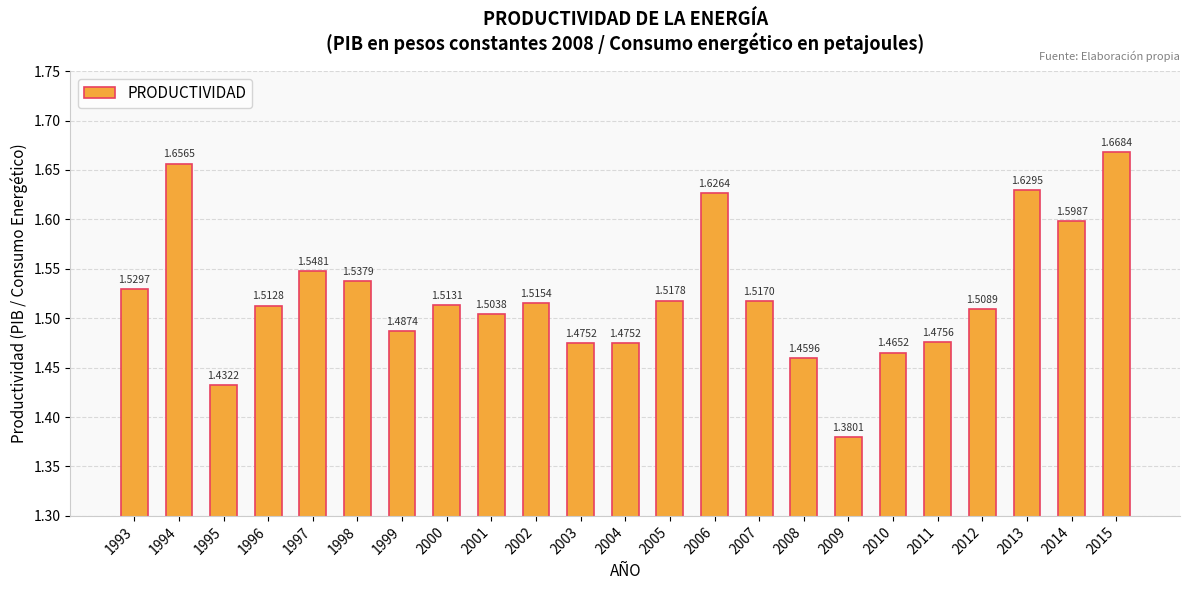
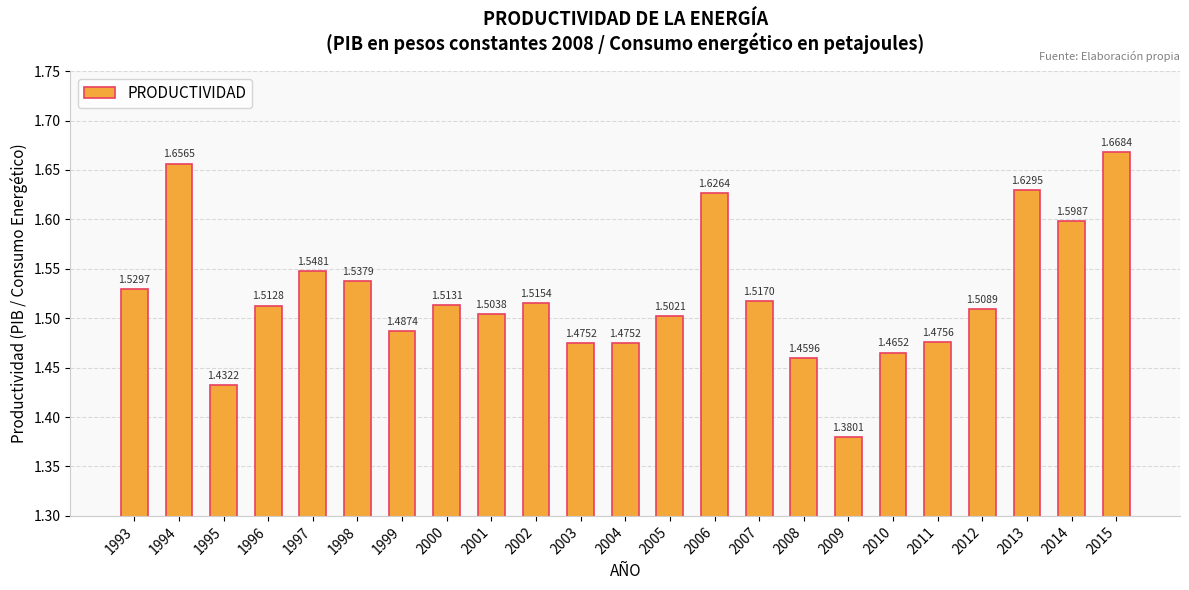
2005: 1.5178 -> 1.5021
